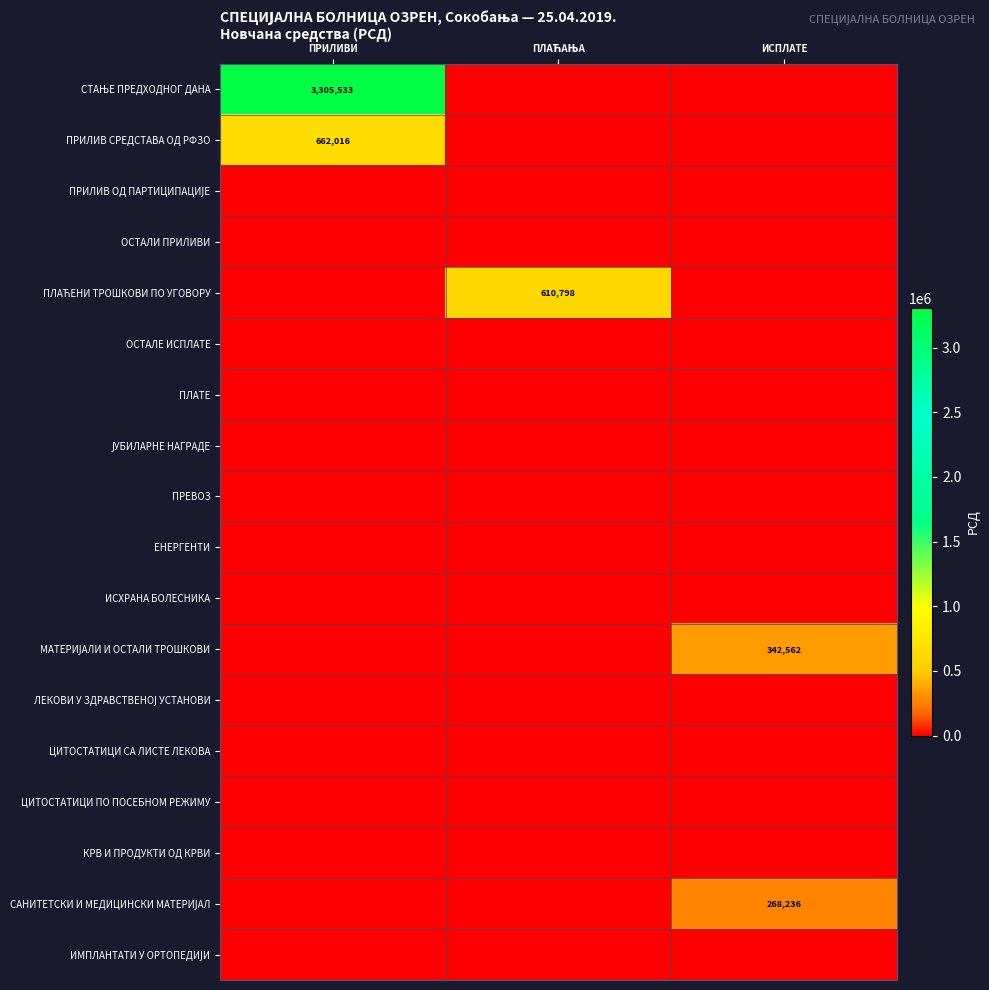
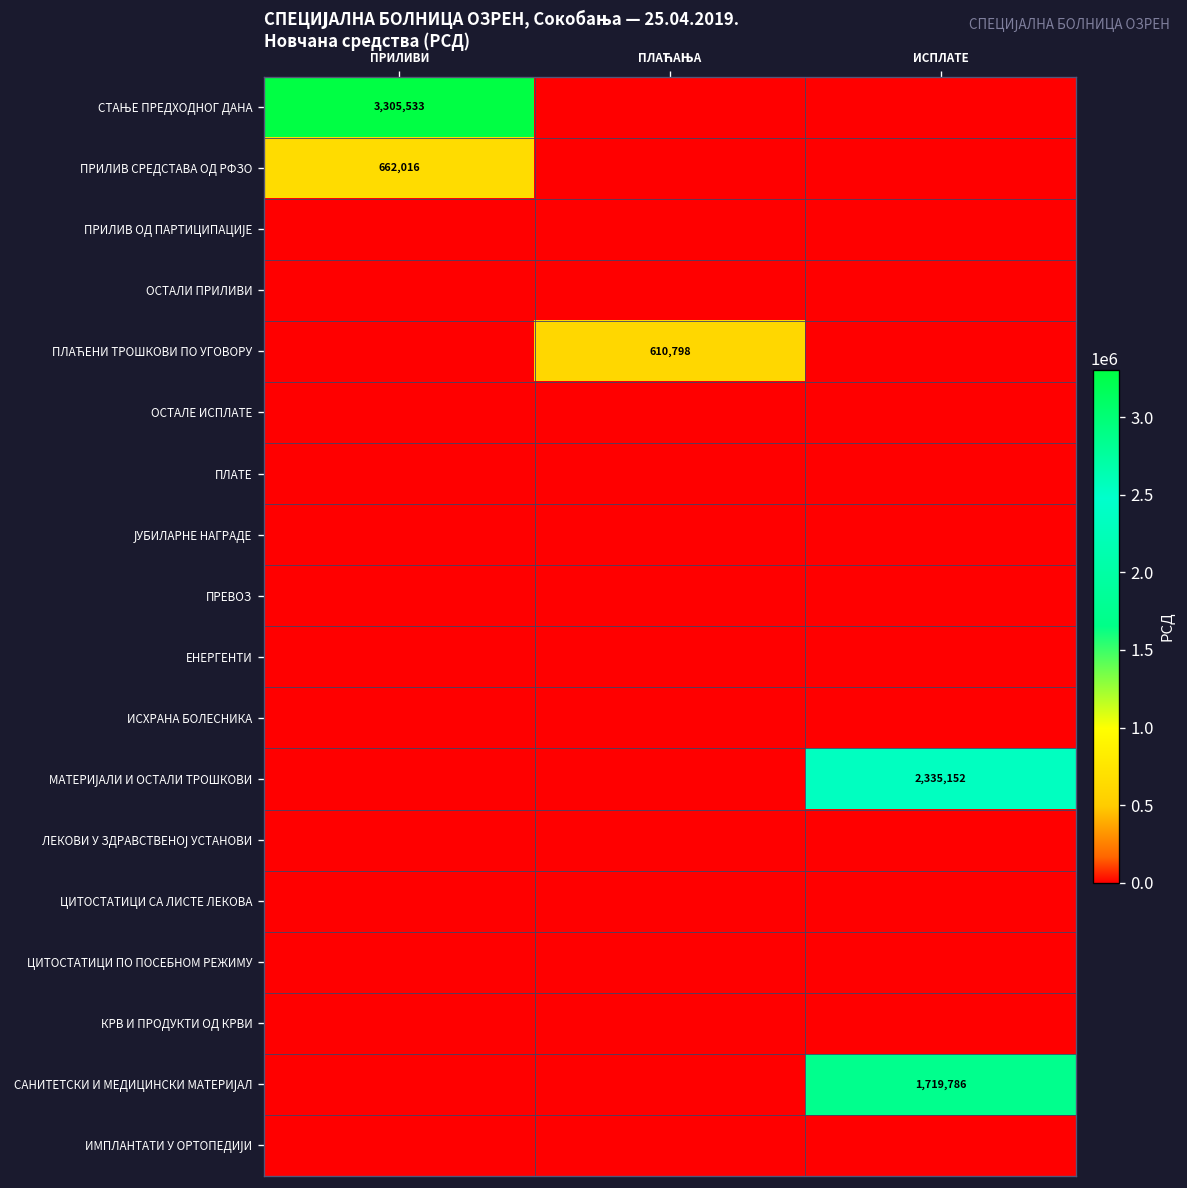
МАТЕРИЈАЛИ И ОСТАЛИ ТРОШКОВИ, ИСПЛАТЕ: 342,562 -> 2,335,152
САНИТЕТСКИ И МЕДИЦИНСКИ МАТЕРИЈАЛ, ИСПЛАТЕ: 268,236 -> 1,719,786
